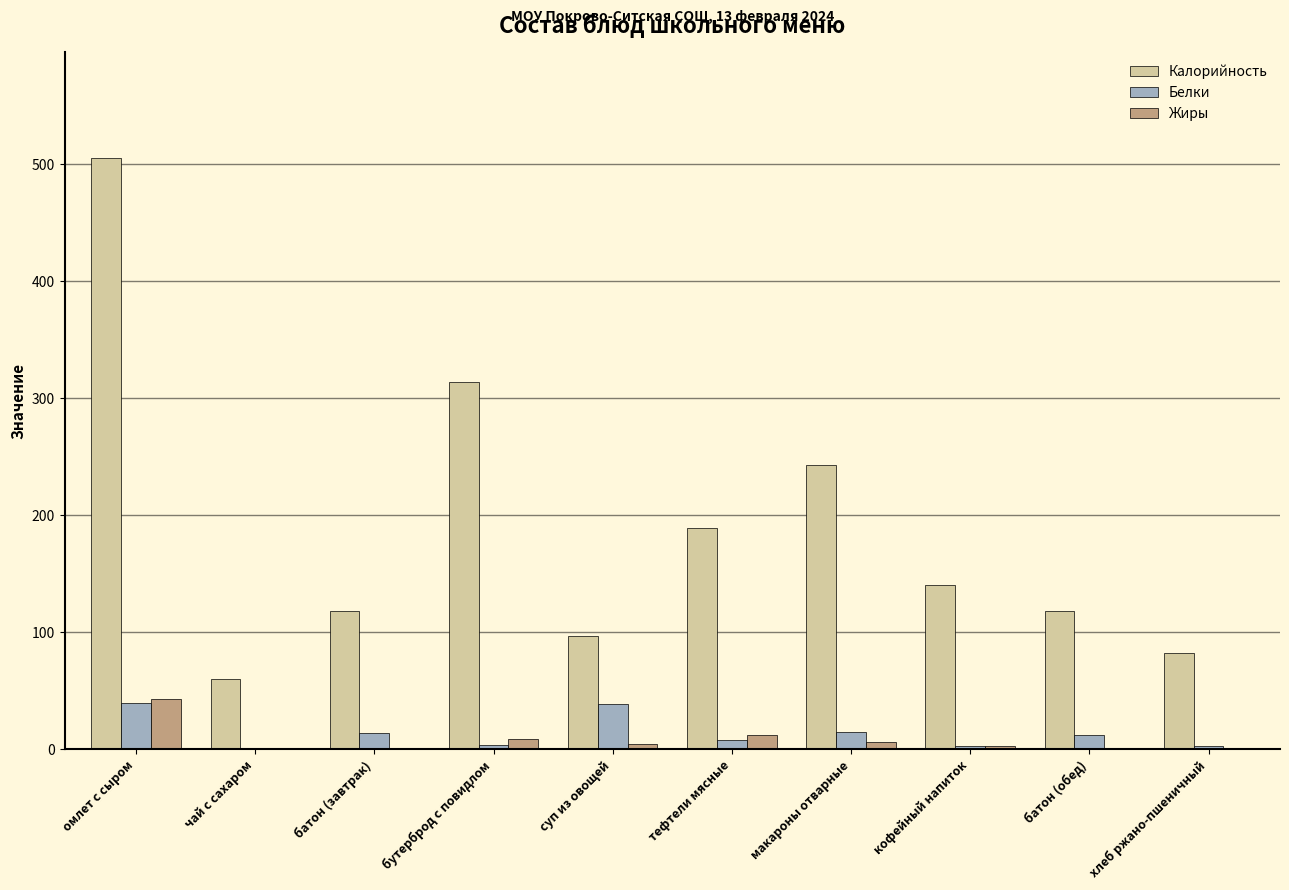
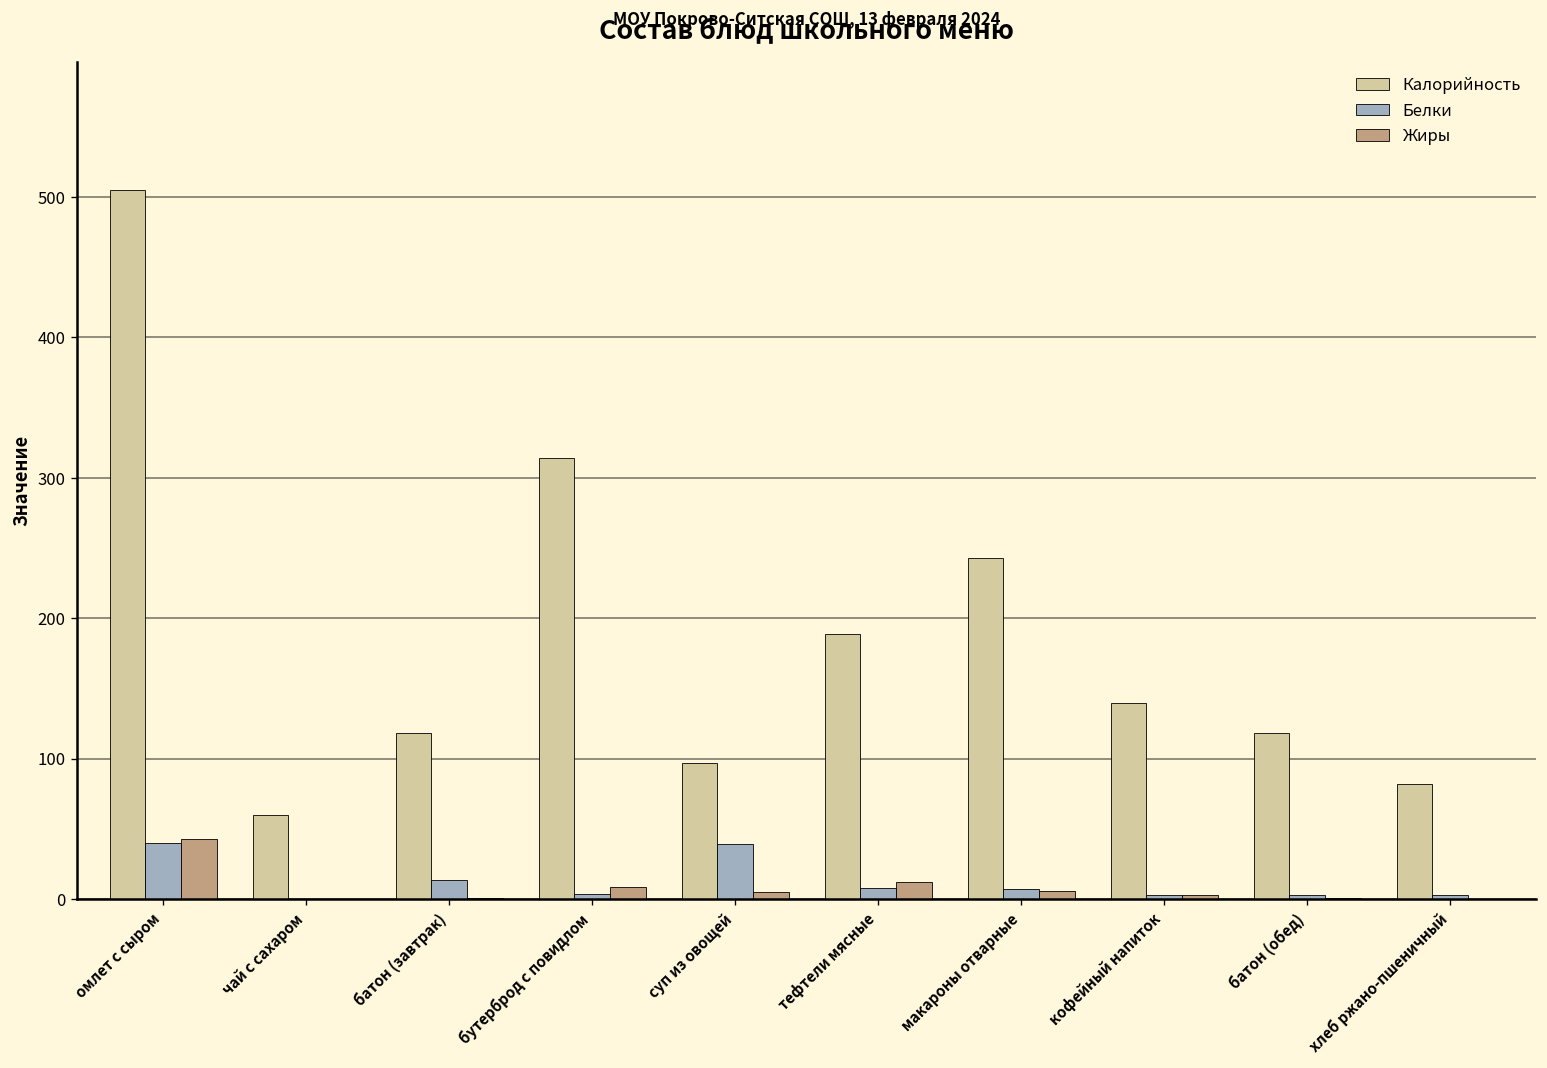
Белки, макароны отварные: 15 -> 7
Белки, батон (обед): 12 -> 3
